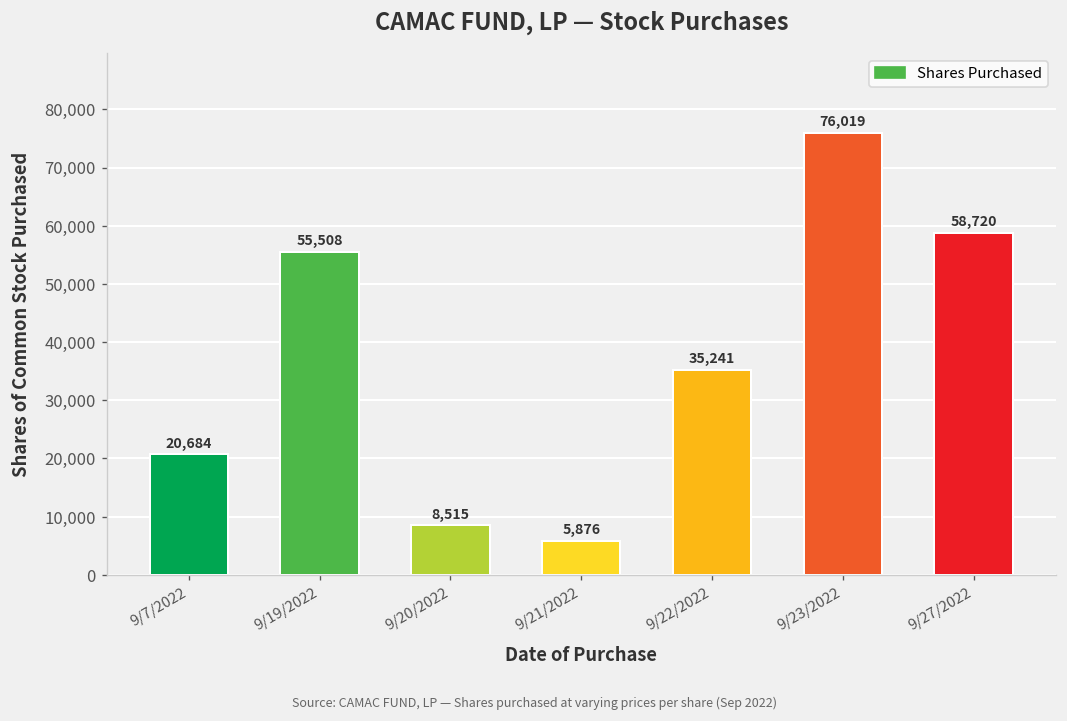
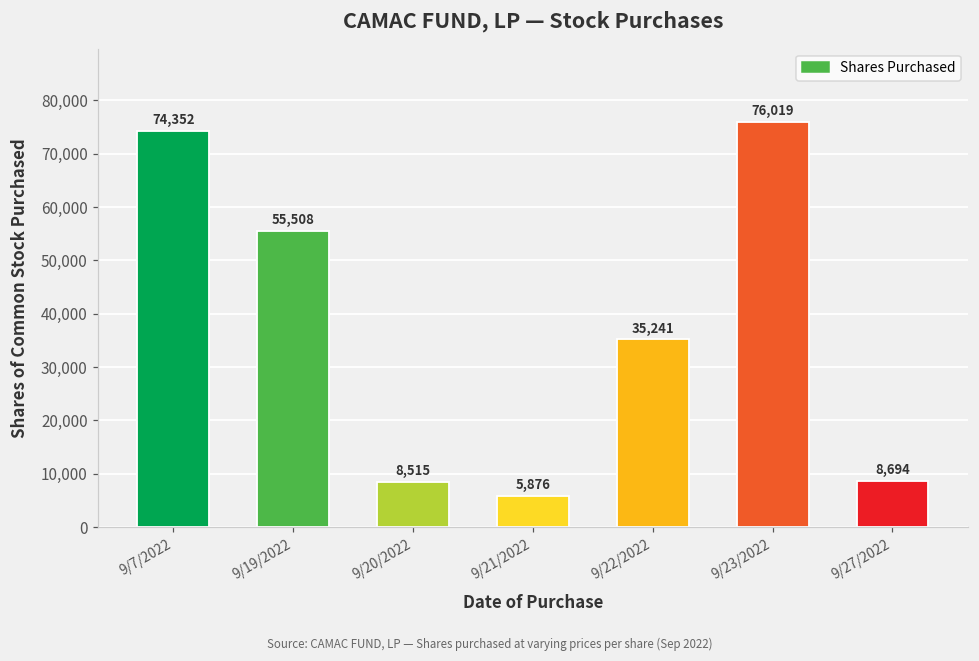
9/7/2022: 20,684 -> 74,352
9/27/2022: 58,720 -> 8,694
